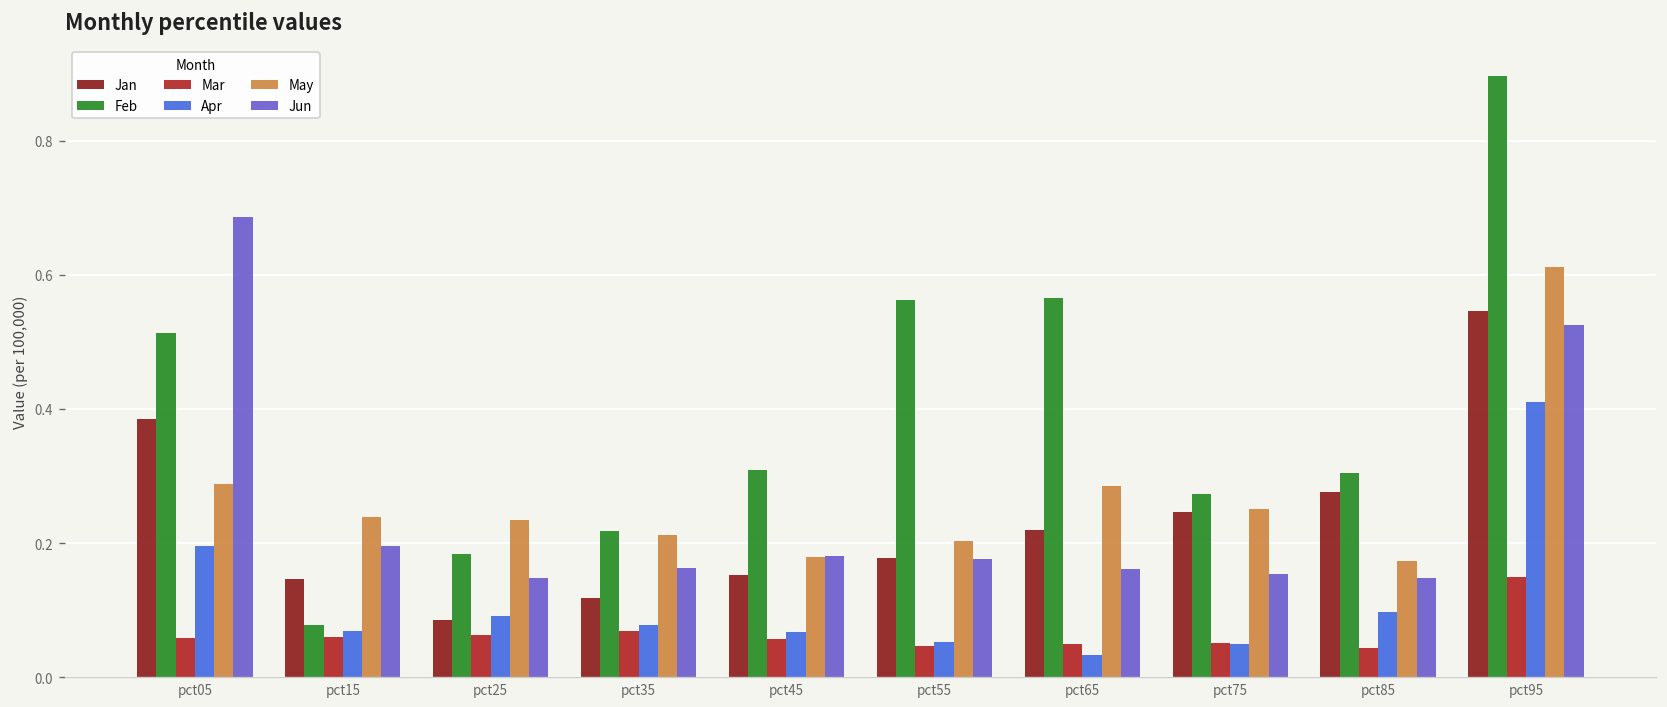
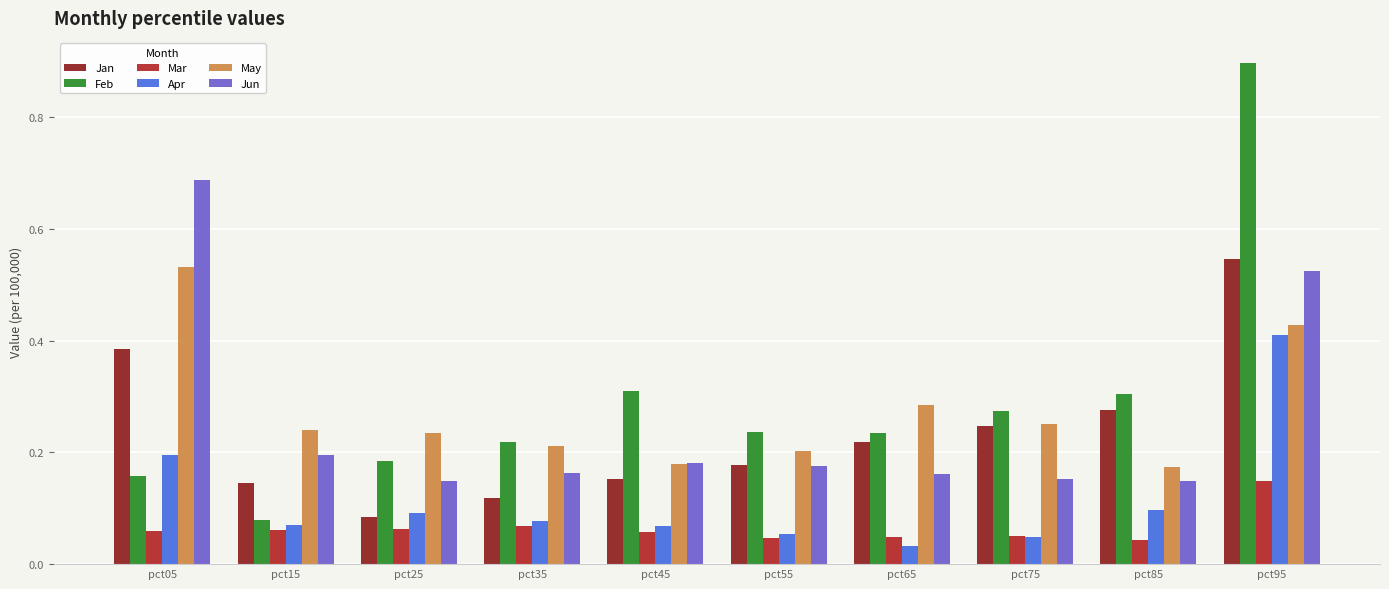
Feb, pct05: 0.51 -> 0.16
May, pct05: 0.29 -> 0.53
Feb, pct55: 0.56 -> 0.24
Feb, pct65: 0.57 -> 0.24
May, pct95: 0.61 -> 0.43
